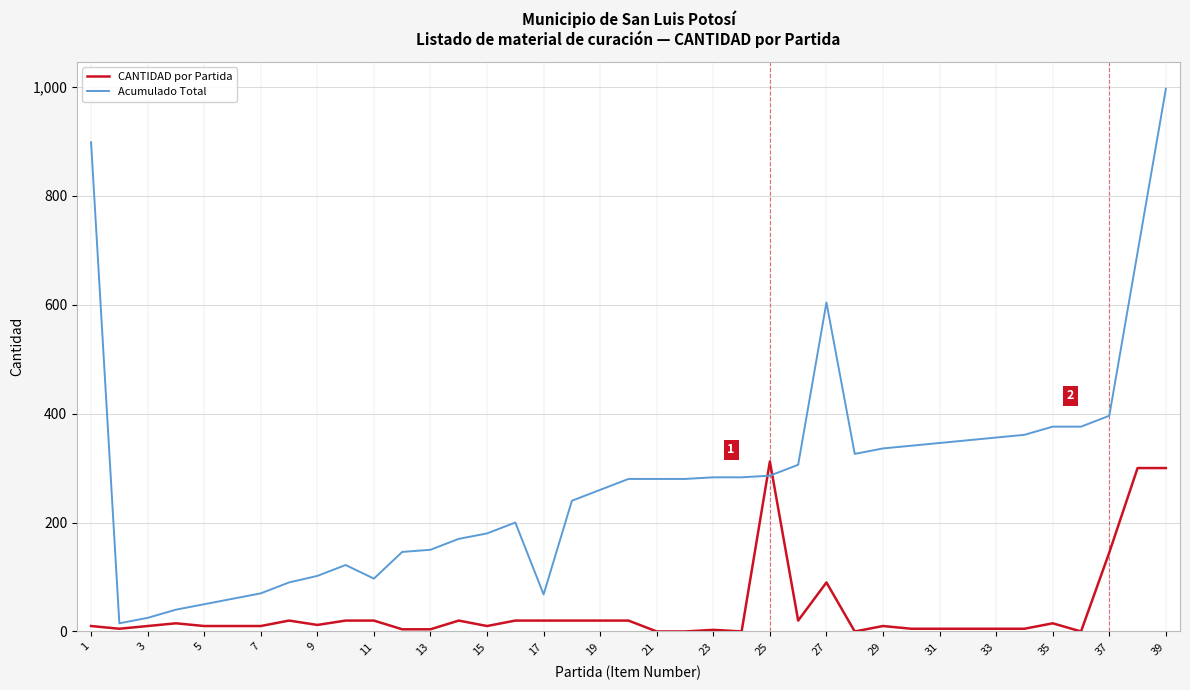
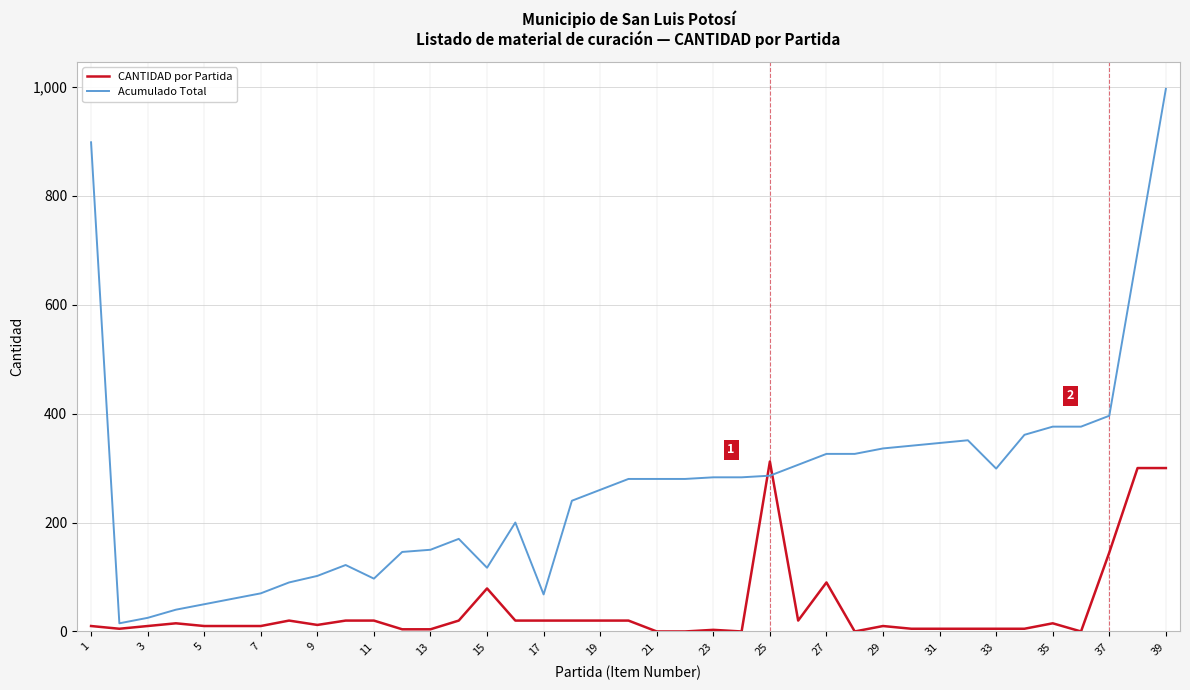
CANTIDAD por Partida, 15: 10 -> 80
Acumulado Total, 15: 180 -> 120
Acumulado Total, 27: 600 -> 330
Acumulado Total, 33: 360 -> 300
